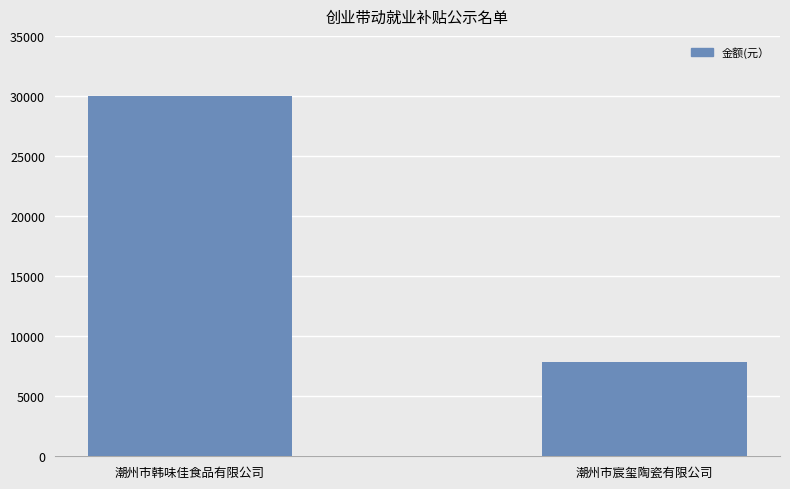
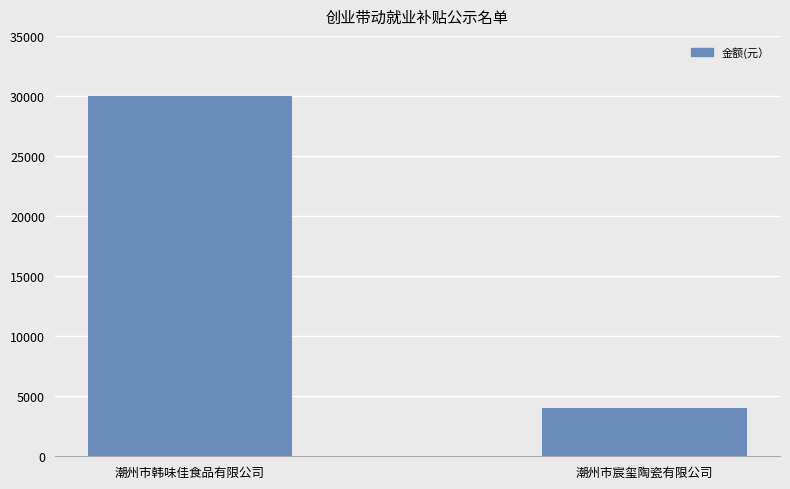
潮州市宸玺陶瓷有限公司: 7900 -> 4000
